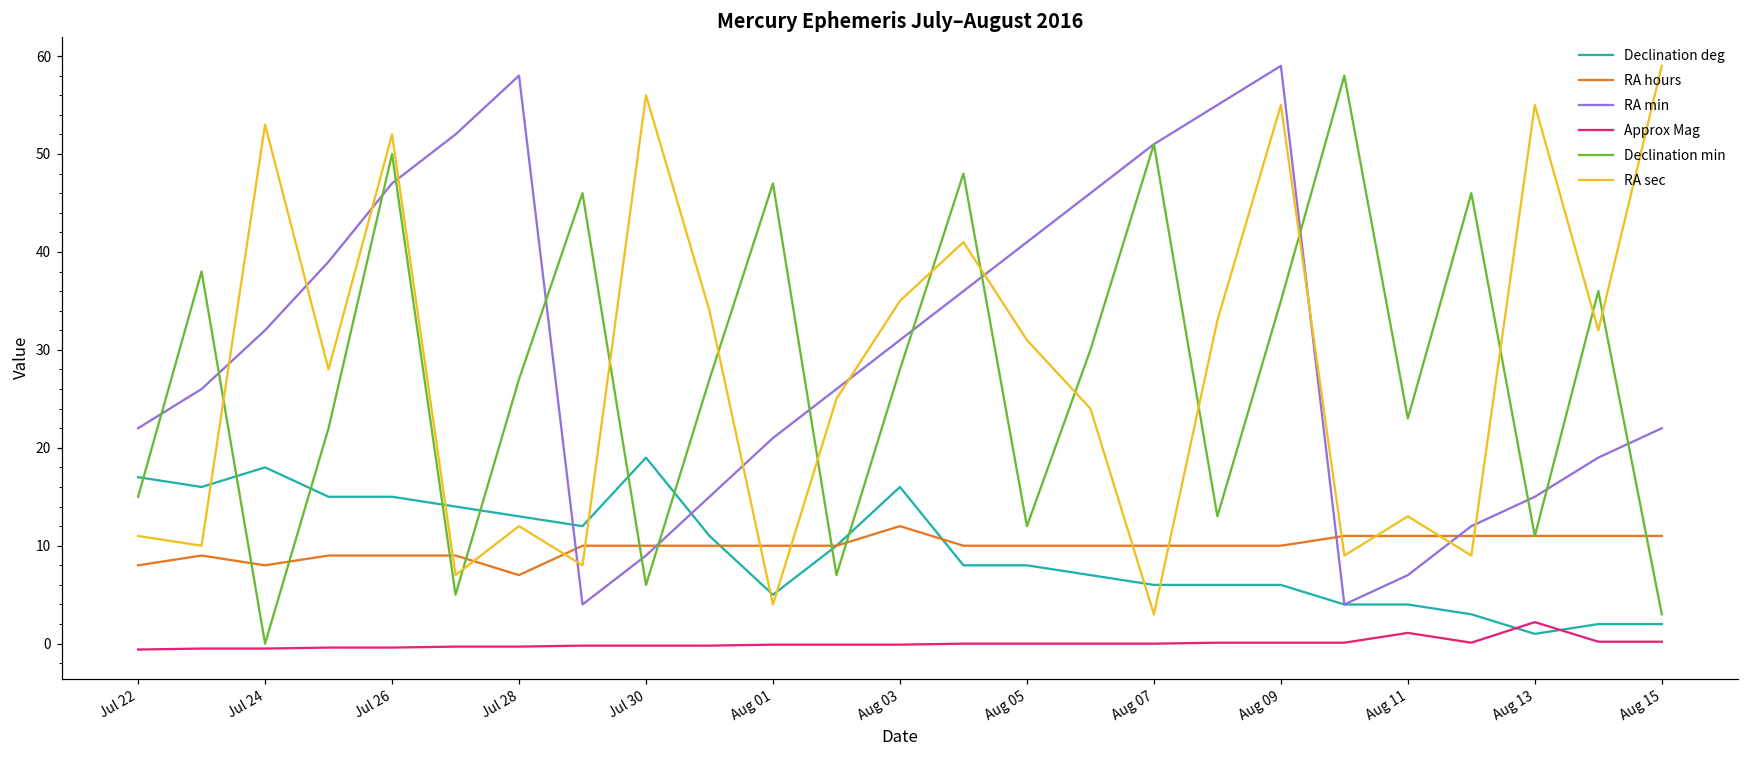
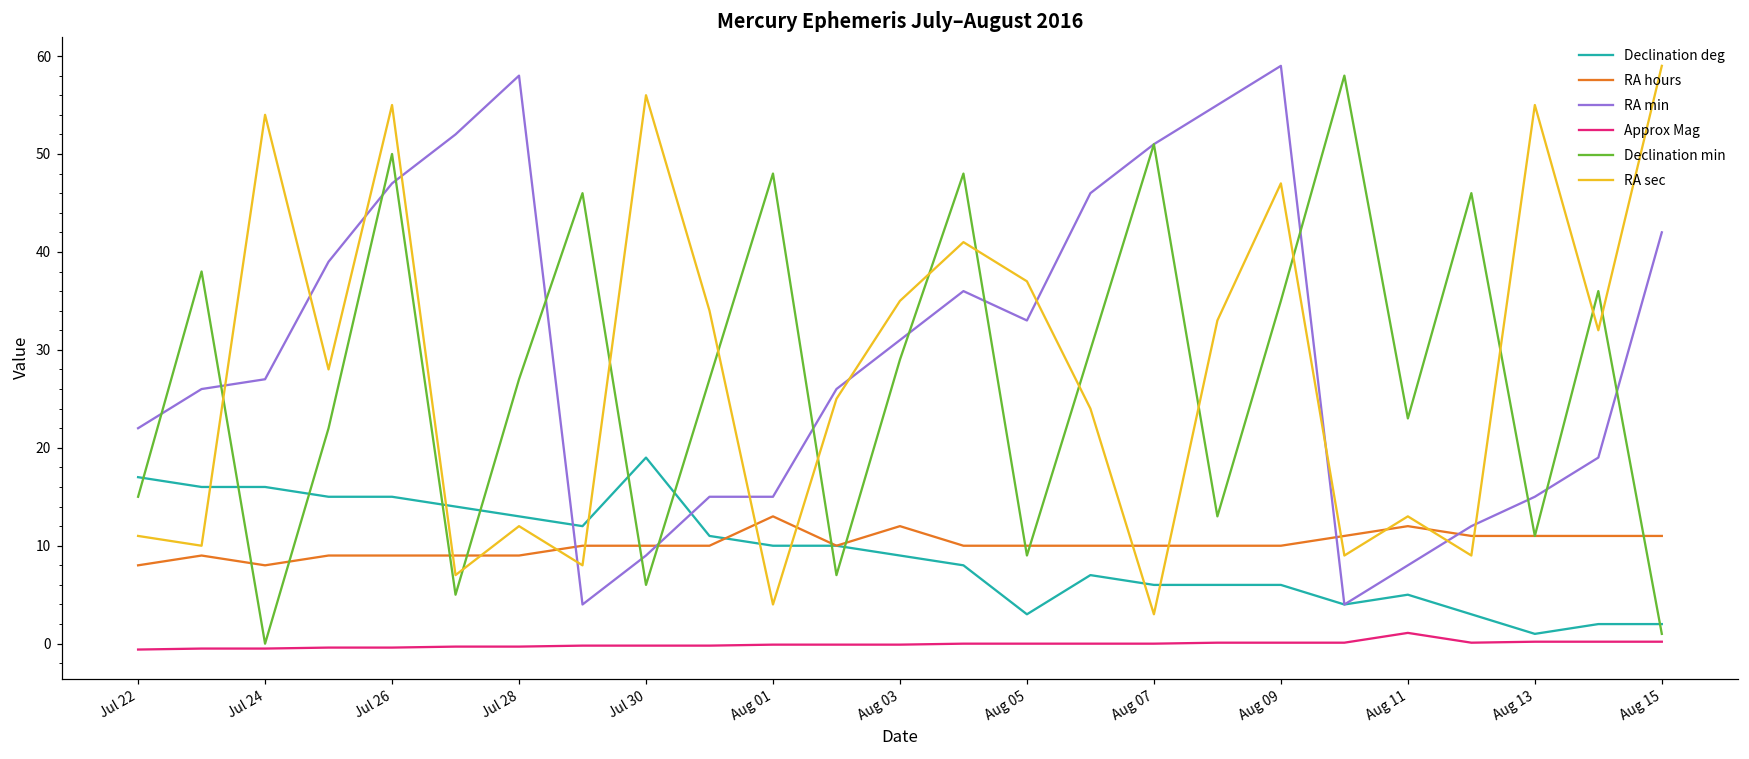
Declination deg, Jul 24: 18 -> 16
RA min, Jul 24: 32 -> 27
RA sec, Jul 24: 53 -> 54
RA sec, Jul 26: 52 -> 55
RA hours, Jul 28: 7 -> 9
Declination deg, Aug 01: 5 -> 10
RA hours, Aug 01: 10 -> 13
RA min, Aug 01: 21 -> 15
Declination min, Aug 01: 47 -> 48
Declination deg, Aug 03: 16 -> 9
Declination min, Aug 03: 28 -> 29
Declination deg, Aug 05: 8 -> 3
RA min, Aug 05: 41 -> 33
Declination min, Aug 05: 12 -> 9
RA sec, Aug 05: 31 -> 37
RA sec, Aug 09: 55 -> 47
Declination deg, Aug 11: 4 -> 5
RA hours, Aug 11: 11 -> 12
RA min, Aug 11: 7 -> 8
Approx Mag, Aug 13: 2 -> 0
RA min, Aug 15: 22 -> 42
Declination min, Aug 15: 3 -> 1
